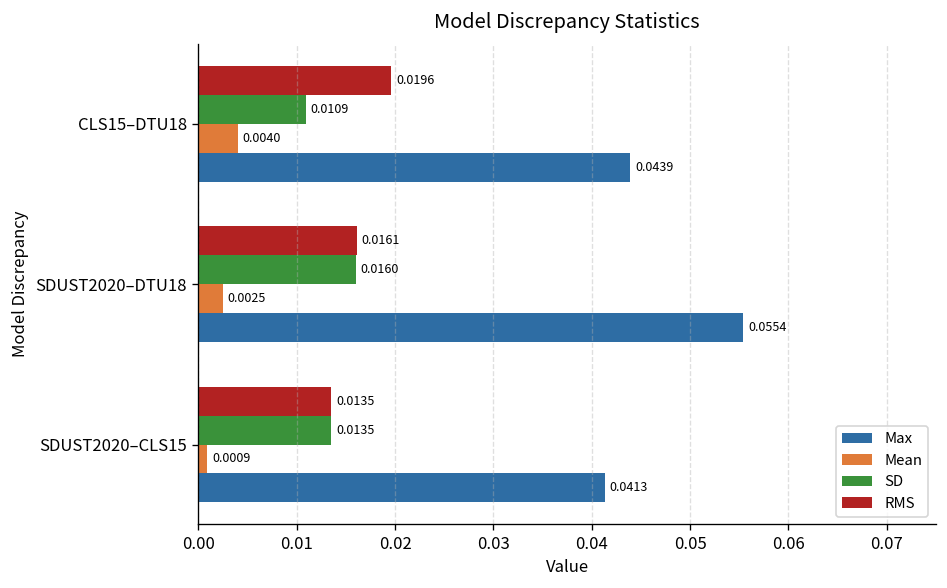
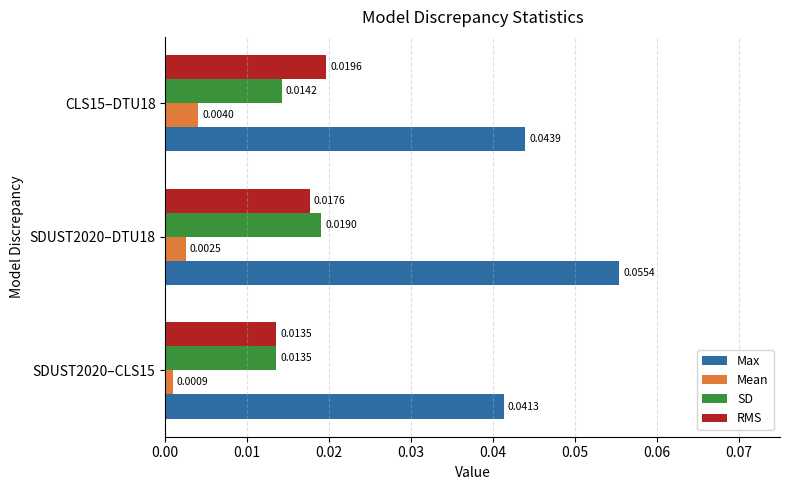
SD, CLS15–DTU18: 0.0109 -> 0.0142
RMS, SDUST2020–DTU18: 0.0161 -> 0.0176
SD, SDUST2020–DTU18: 0.0160 -> 0.0190
